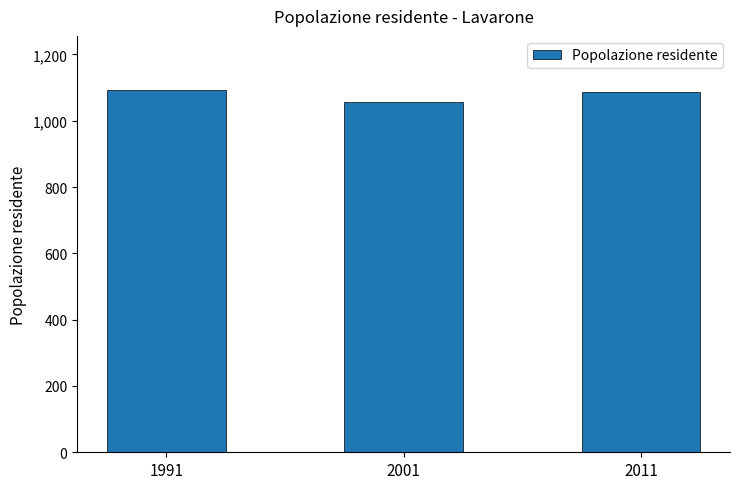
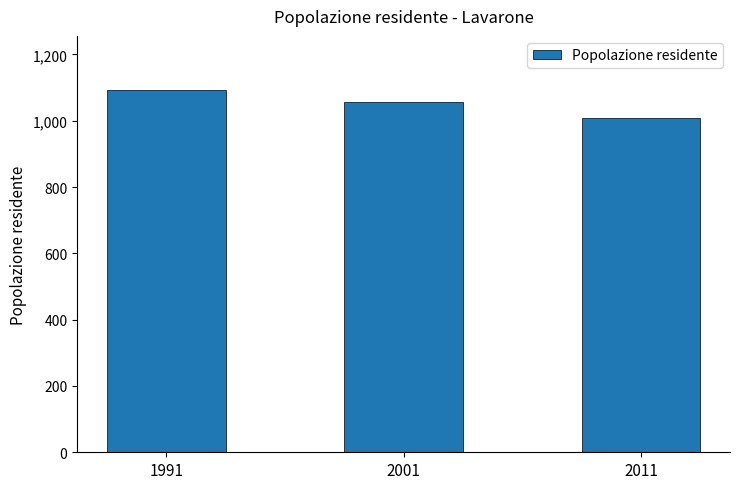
2011: 1,090 -> 1,010
